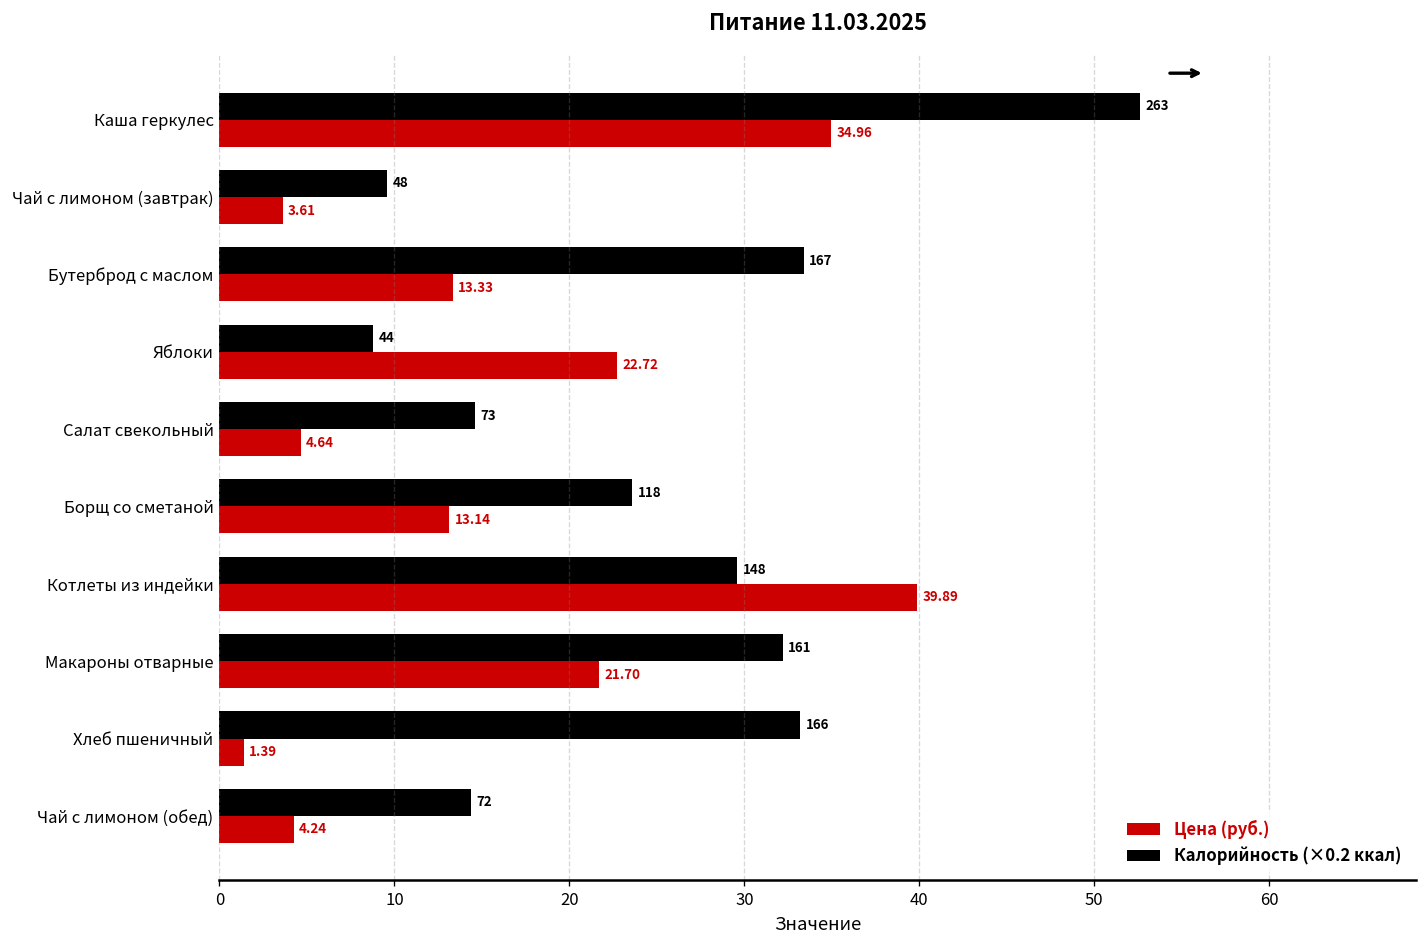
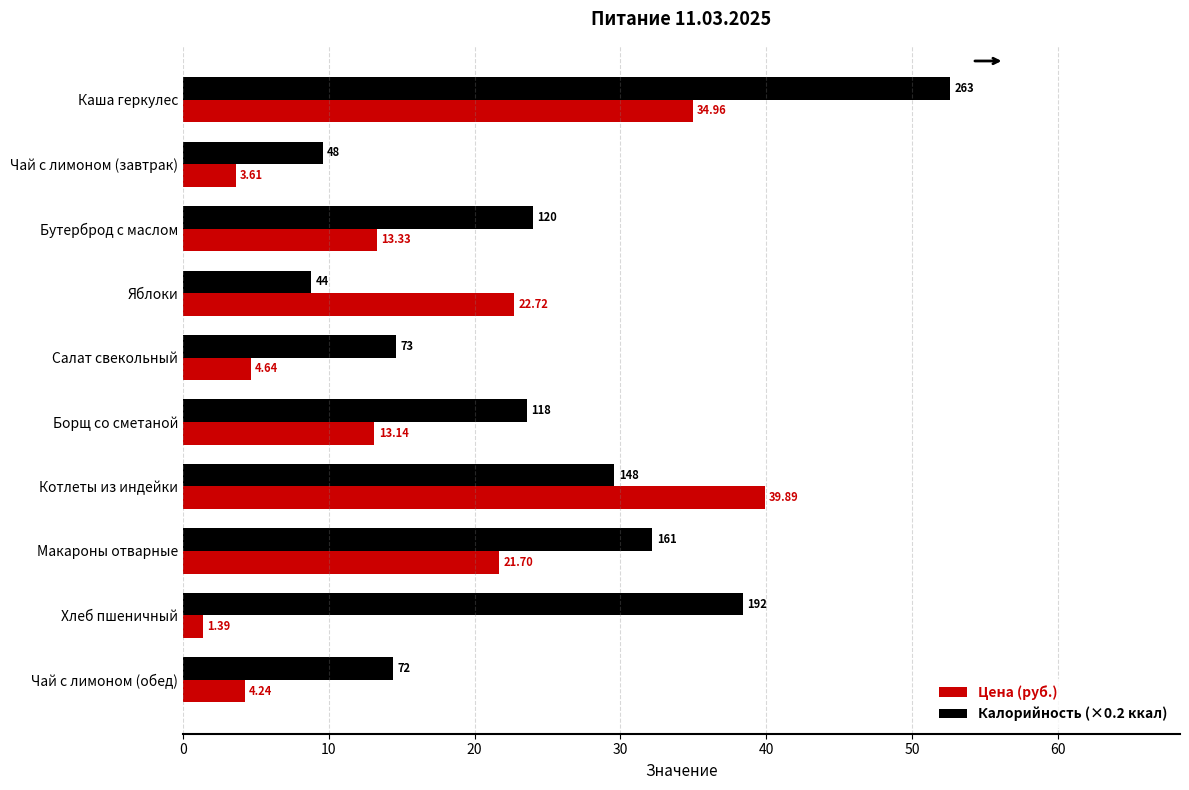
Калорийность (×0.2 ккал), Бутерброд с маслом: 167 -> 120
Калорийность (×0.2 ккал), Хлеб пшеничный: 166 -> 192
